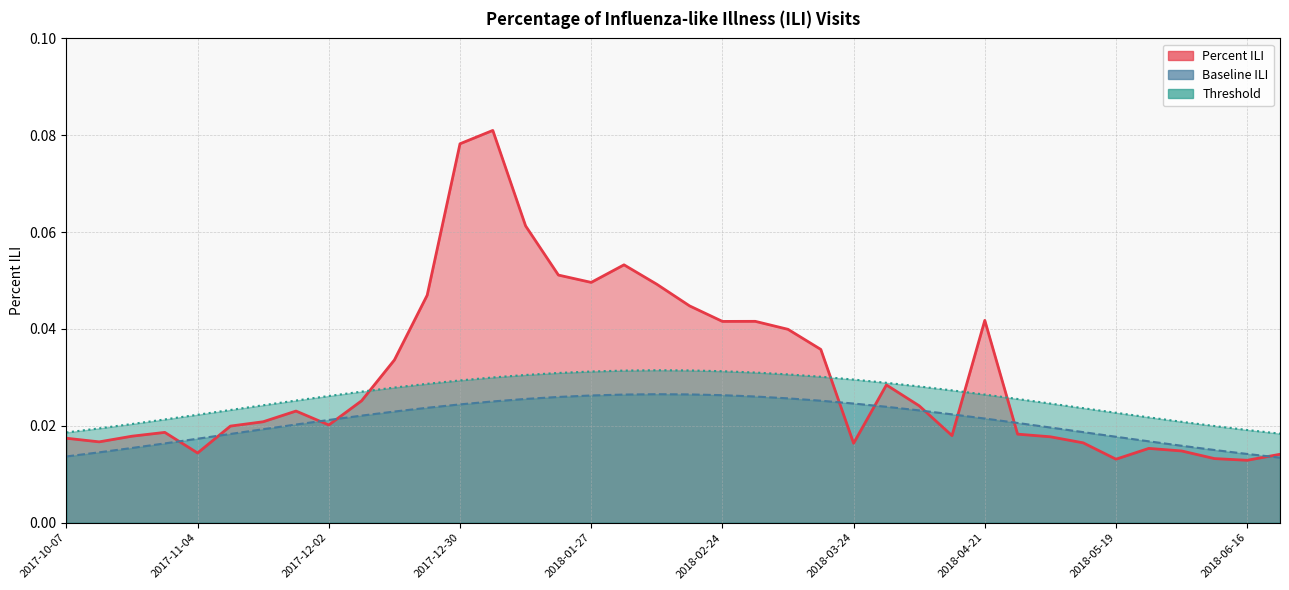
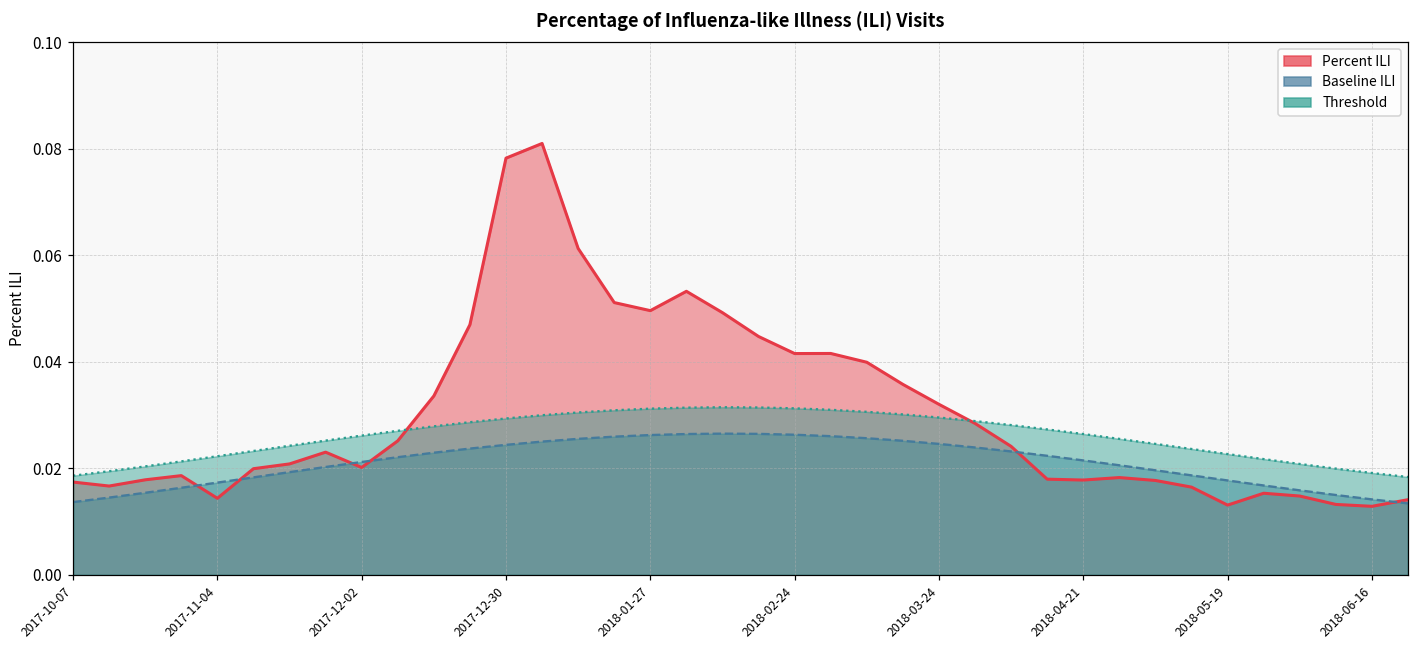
Percent ILI, 2018-03-24: 0.016 -> 0.032
Percent ILI, 2018-04-21: 0.042 -> 0.018
